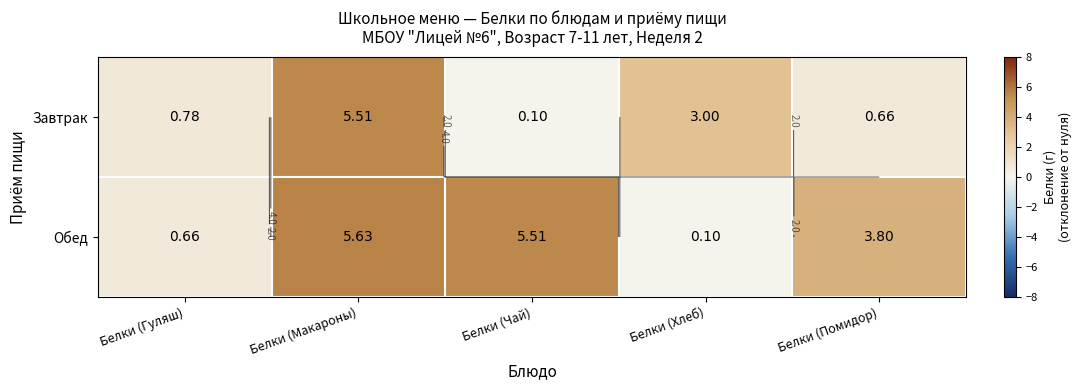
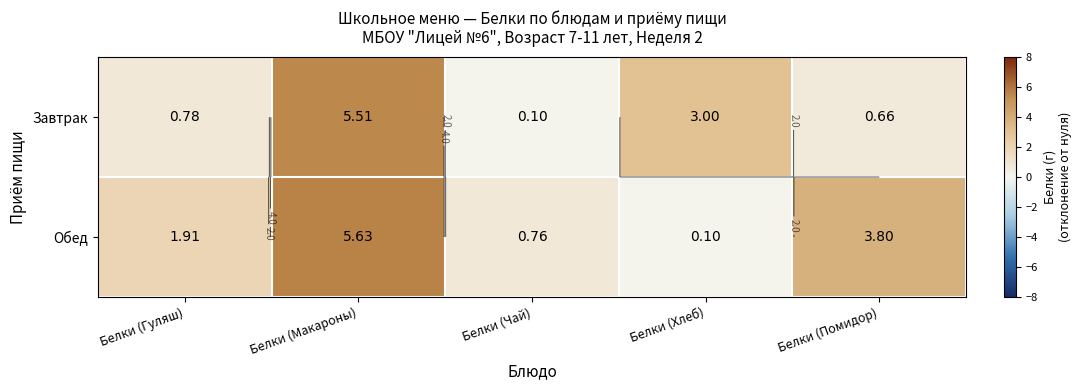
Обед, Белки (Гуляш): 0.66 -> 1.91
Обед, Белки (Чай): 5.51 -> 0.76
